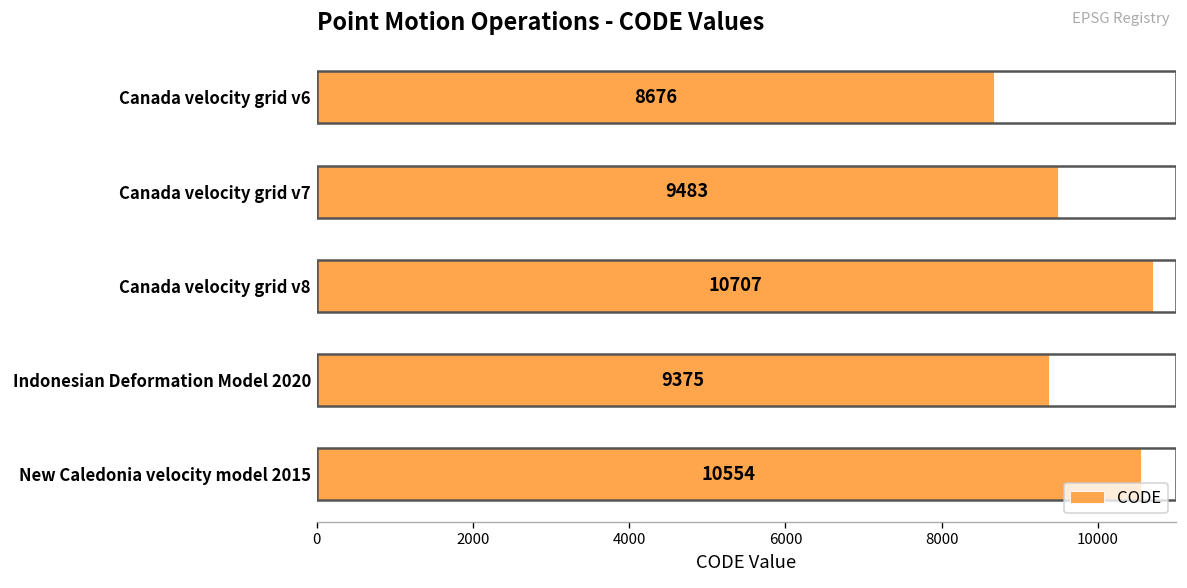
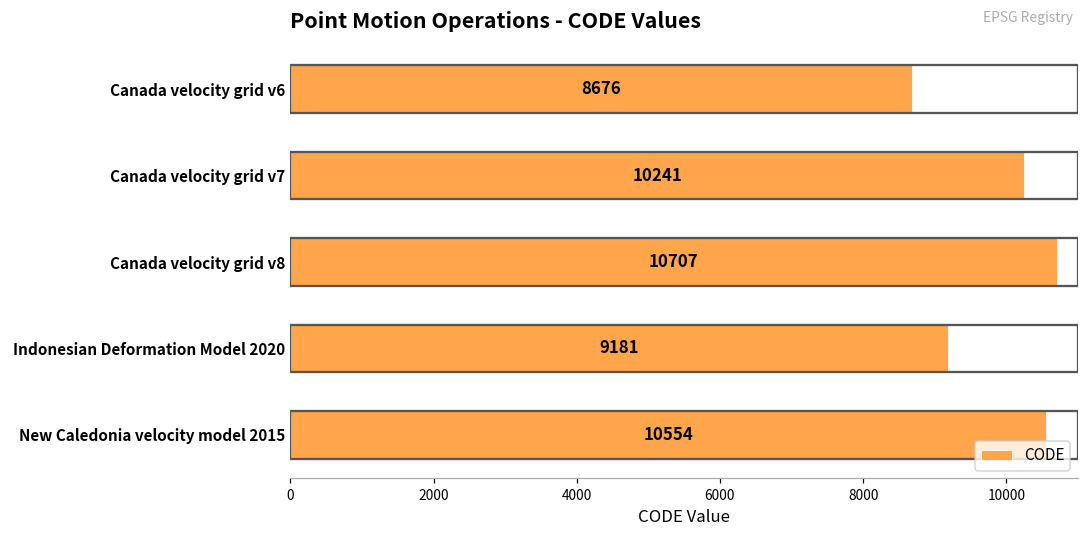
Canada velocity grid v7: 9483 -> 10241
Indonesian Deformation Model 2020: 9375 -> 9181
